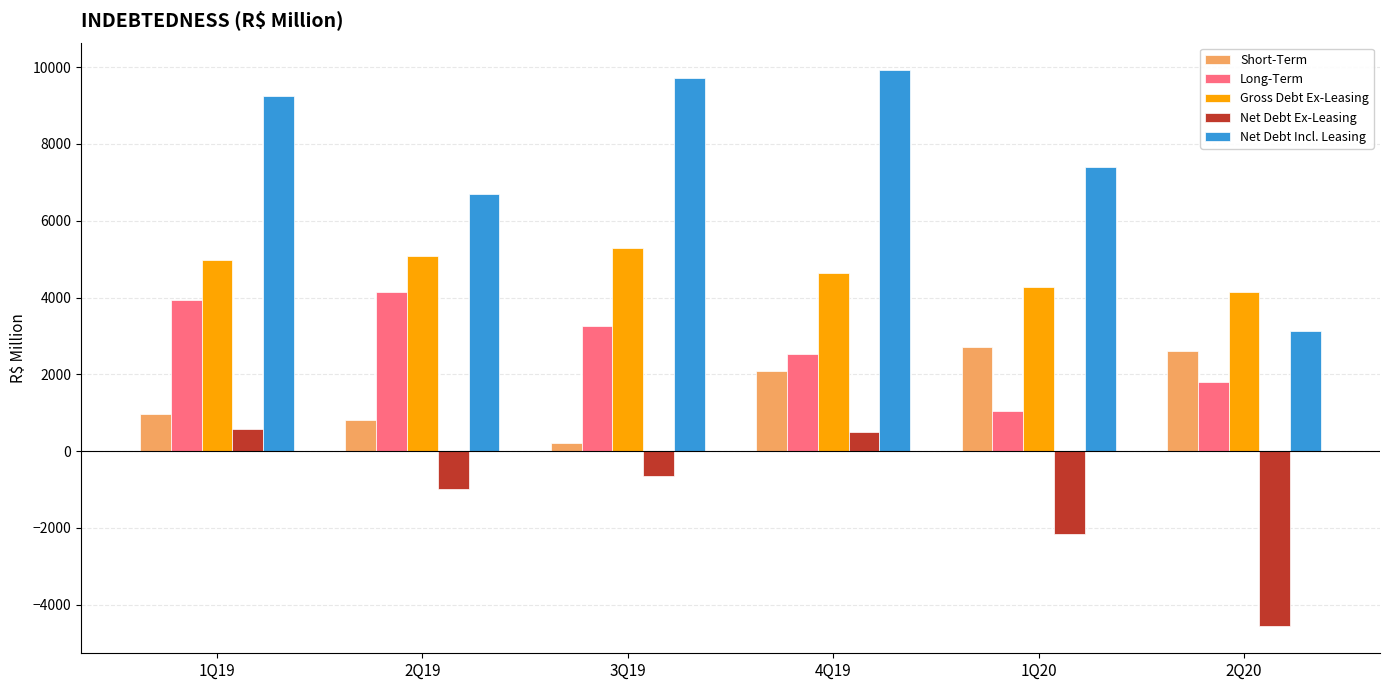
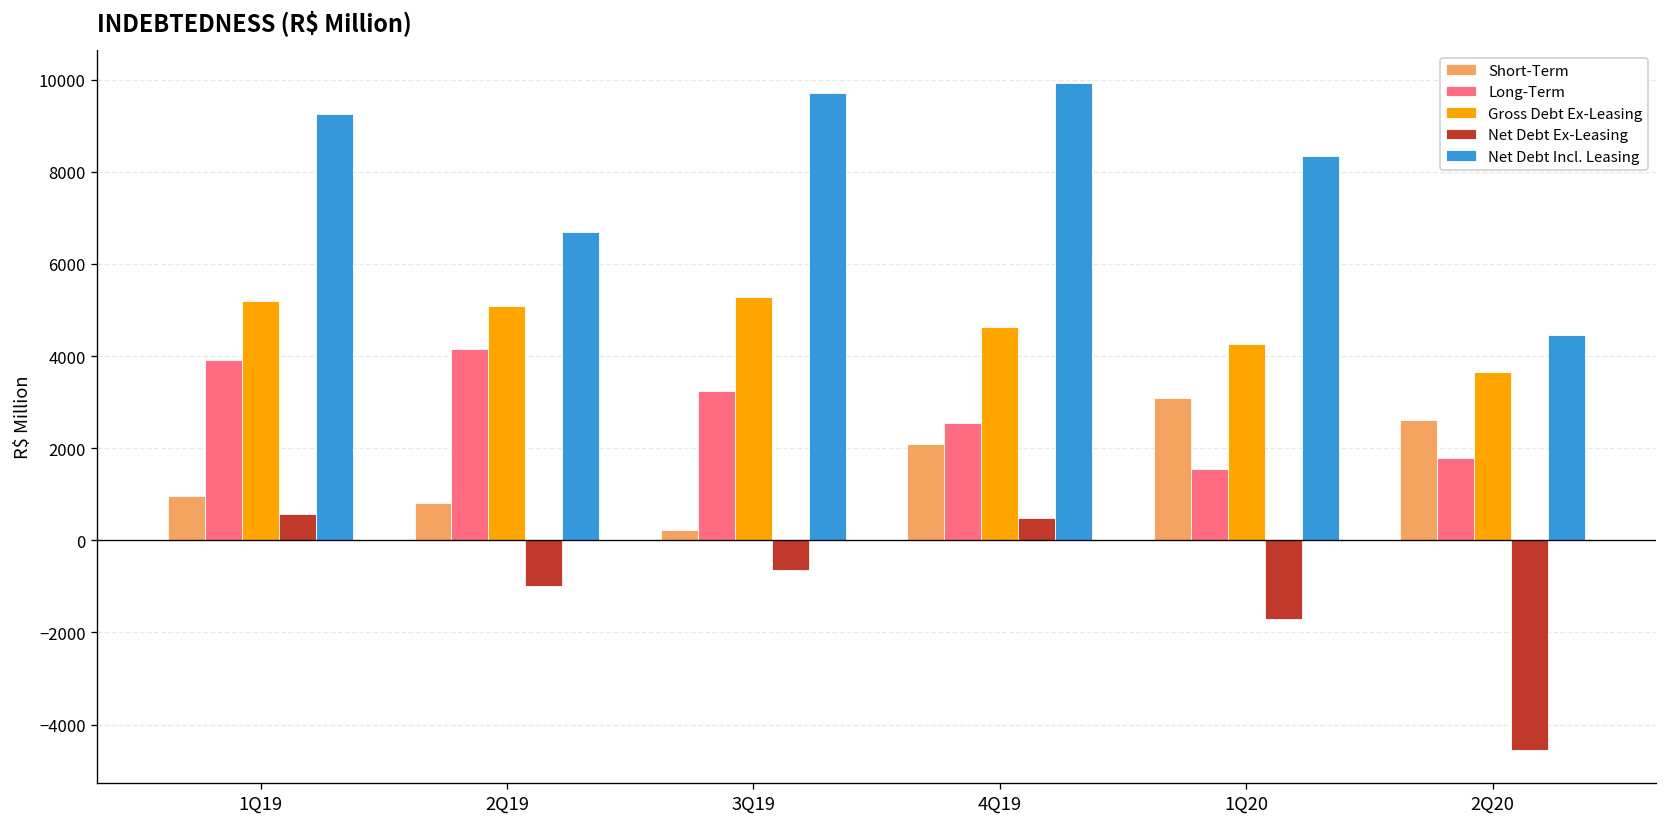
Gross Debt Ex-Leasing, 1Q19: 5000 -> 5200
Short-Term, 1Q20: 2700 -> 3100
Long-Term, 1Q20: 1000 -> 1600
Net Debt Ex-Leasing, 1Q20: -2200 -> -1700
Net Debt Incl. Leasing, 1Q20: 7400 -> 8400
Gross Debt Ex-Leasing, 2Q20: 4100 -> 3600
Net Debt Incl. Leasing, 2Q20: 3100 -> 4500
